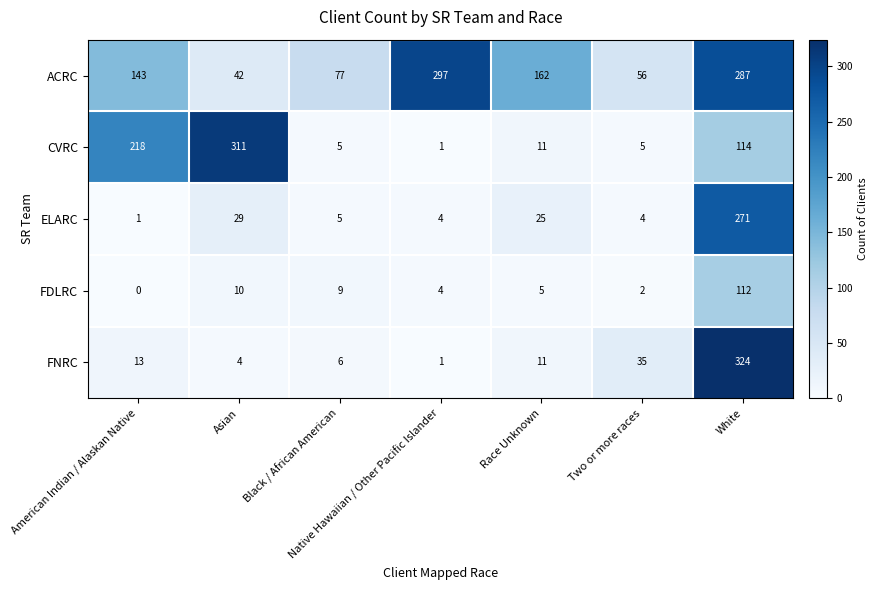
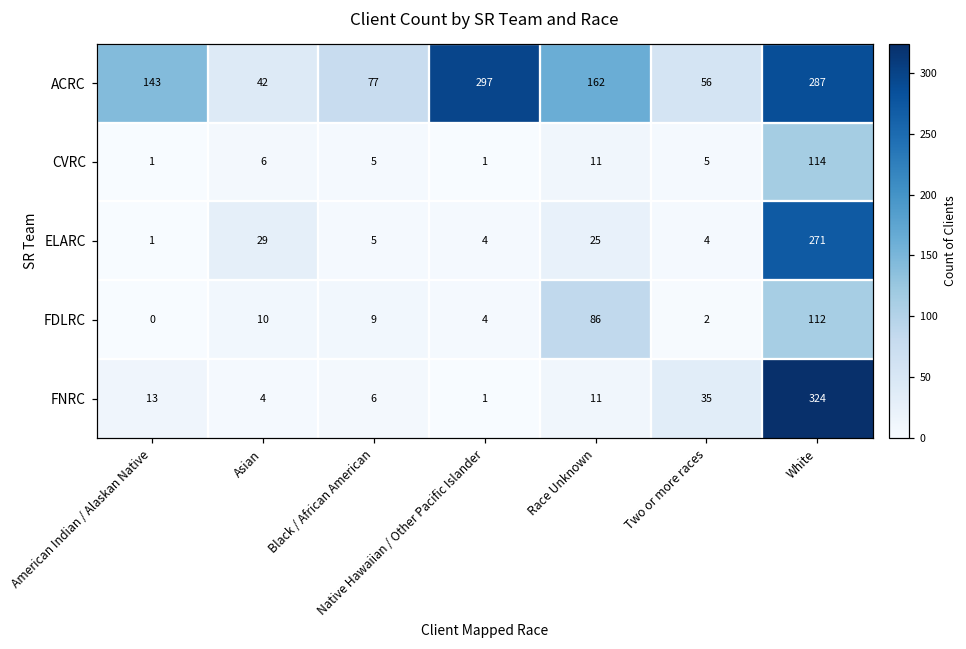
CVRC, American Indian / Alaskan Native: 218 -> 1
CVRC, Asian: 311 -> 6
FDLRC, Race Unknown: 5 -> 86
